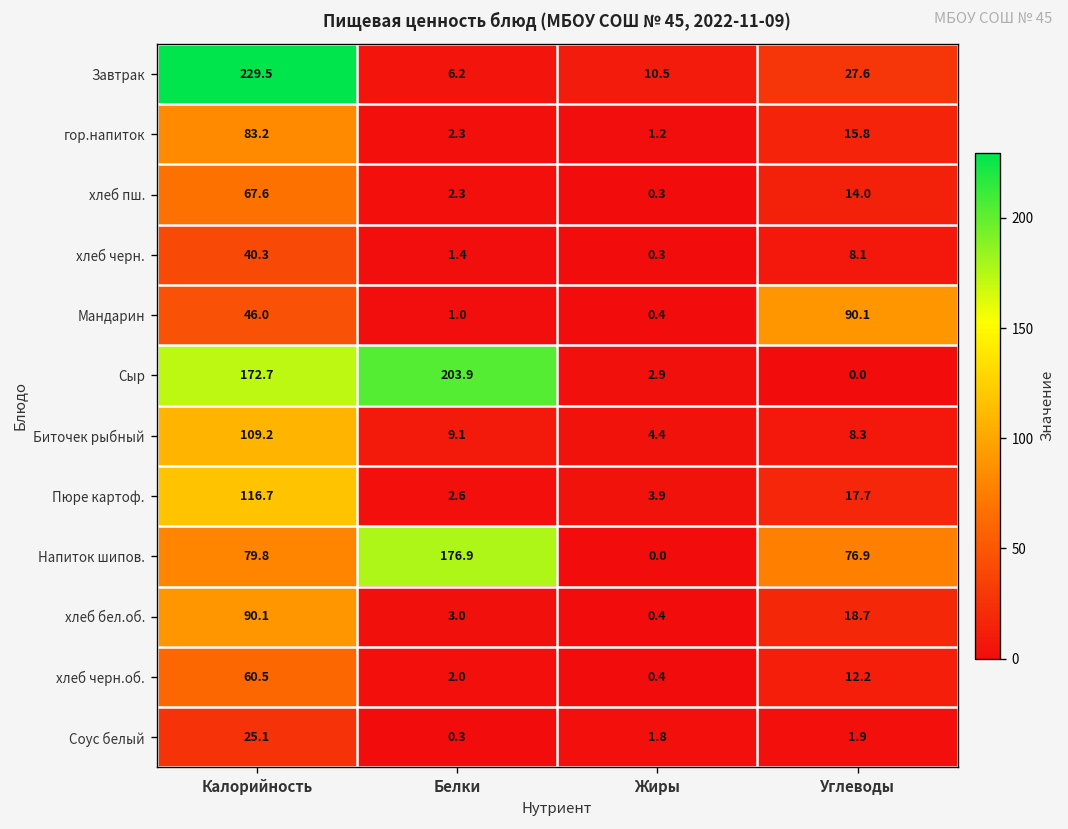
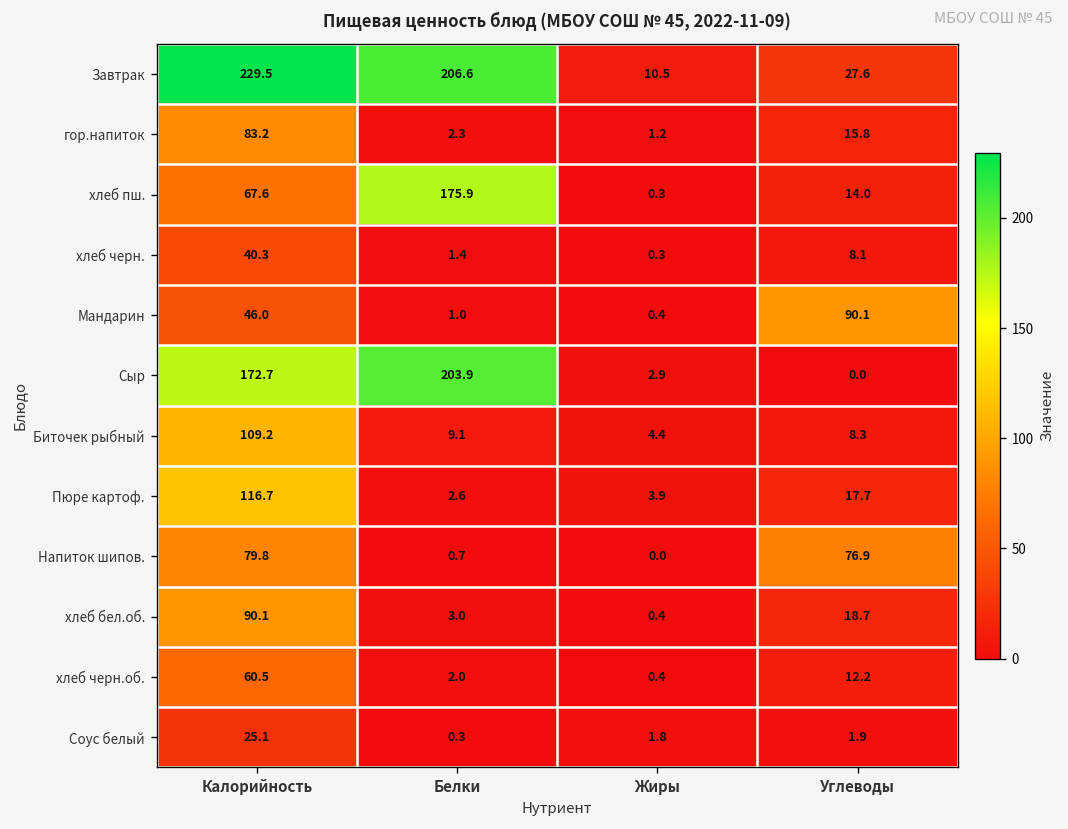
Завтрак, Белки: 6.2 -> 206.6
хлеб пш., Белки: 2.3 -> 175.9
Напиток шипов., Белки: 176.9 -> 0.7
